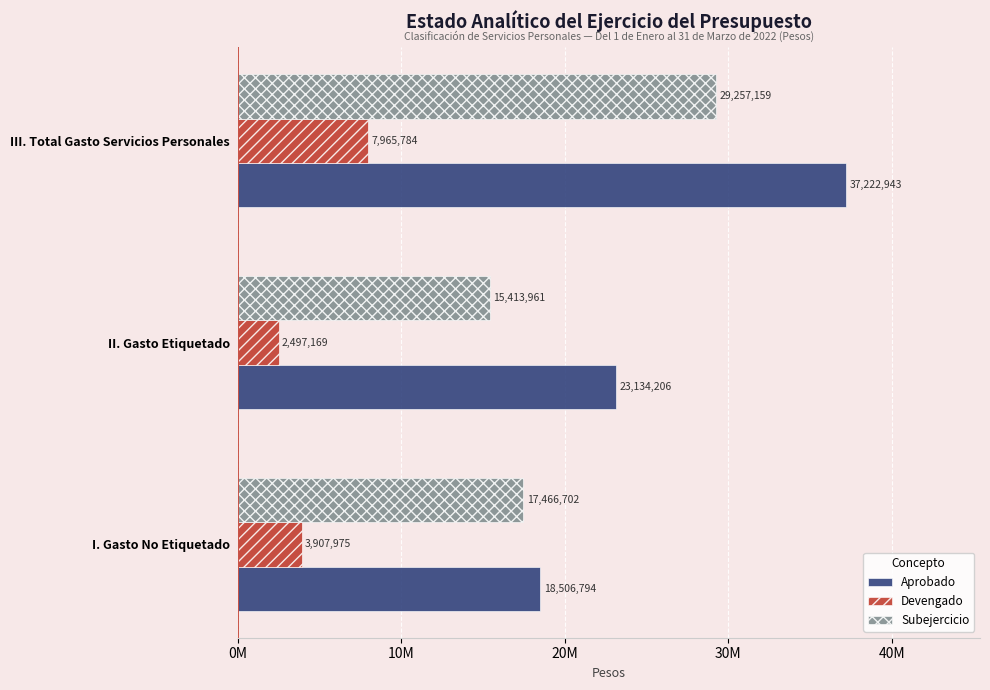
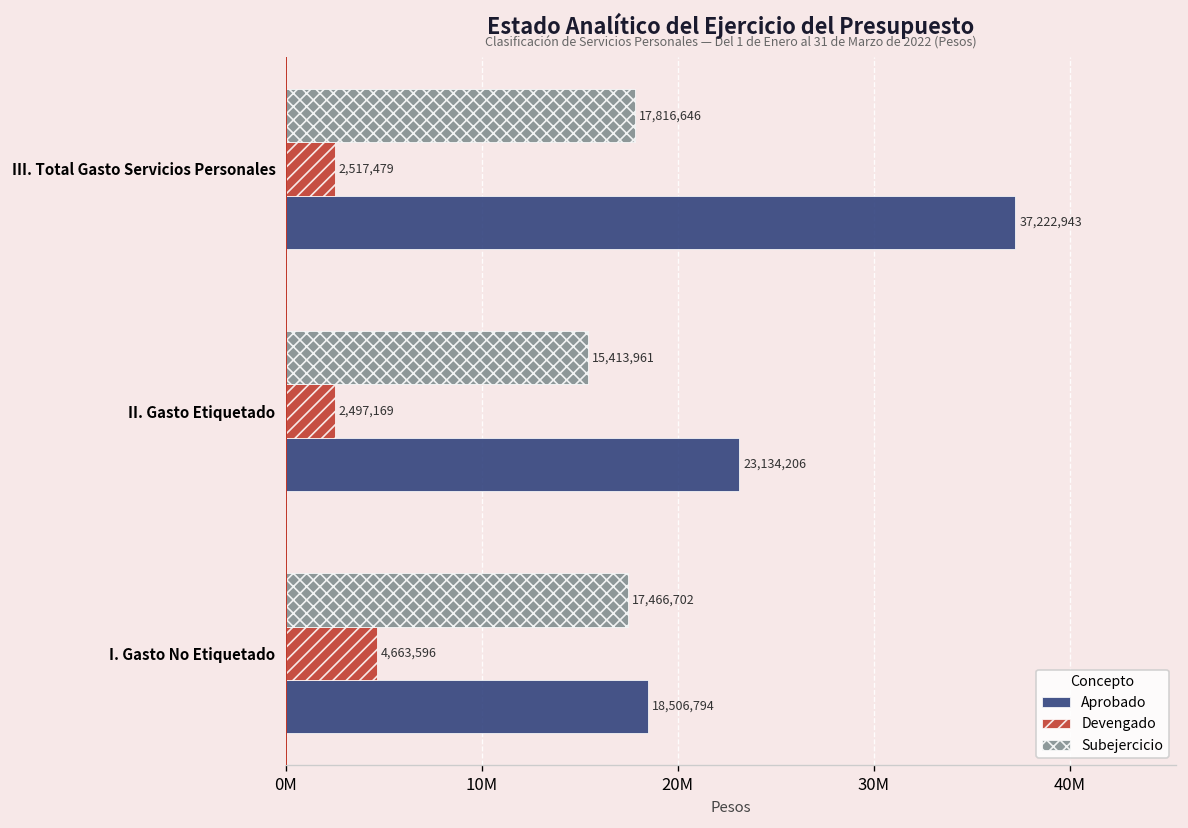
Subejercicio, III. Total Gasto Servicios Personales: 29,257,159 -> 17,816,646
Devengado, III. Total Gasto Servicios Personales: 7,965,784 -> 2,517,479
Devengado, I. Gasto No Etiquetado: 3,907,975 -> 4,663,596
